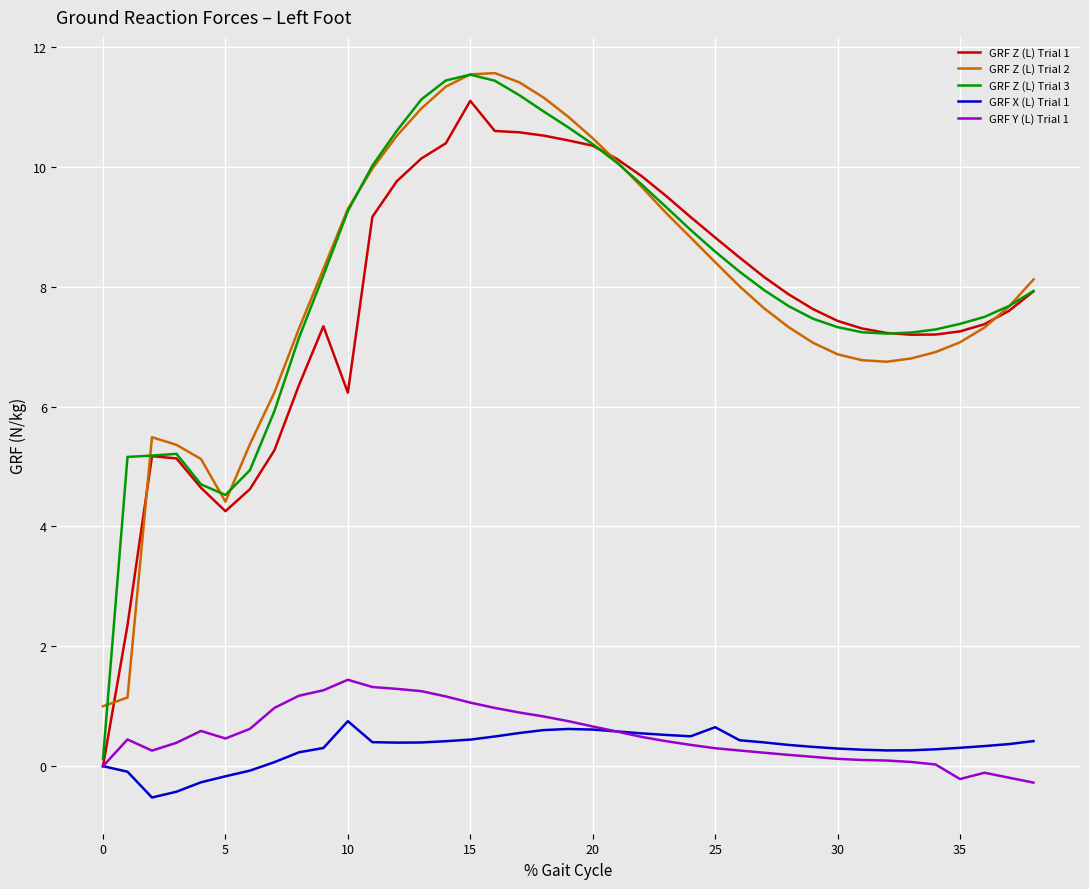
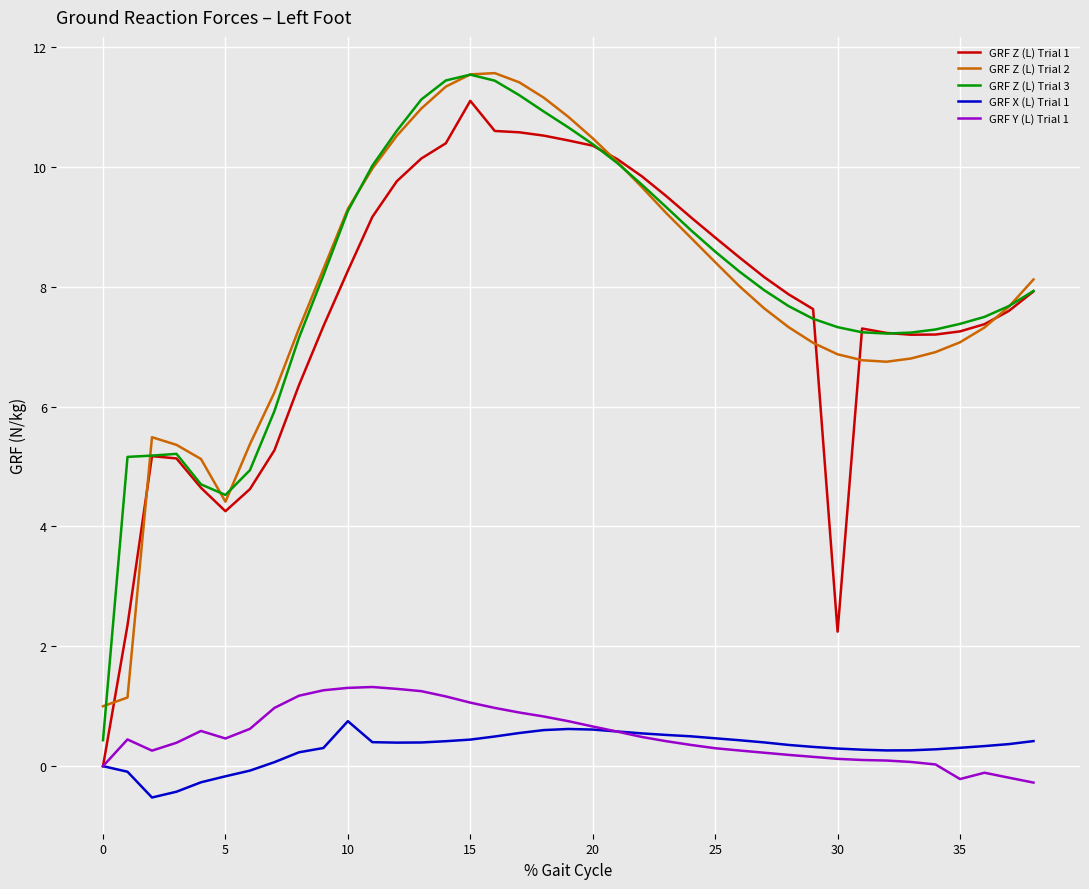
GRF Z (L) Trial 3, 0: 0.1 -> 0.4
GRF Z (L) Trial 1, 10: 6.2 -> 8.3
GRF Y (L) Trial 1, 10: 1.4 -> 1.3
GRF X (L) Trial 1, 25: 0.6 -> 0.5
GRF Z (L) Trial 1, 30: 7.4 -> 2.2
